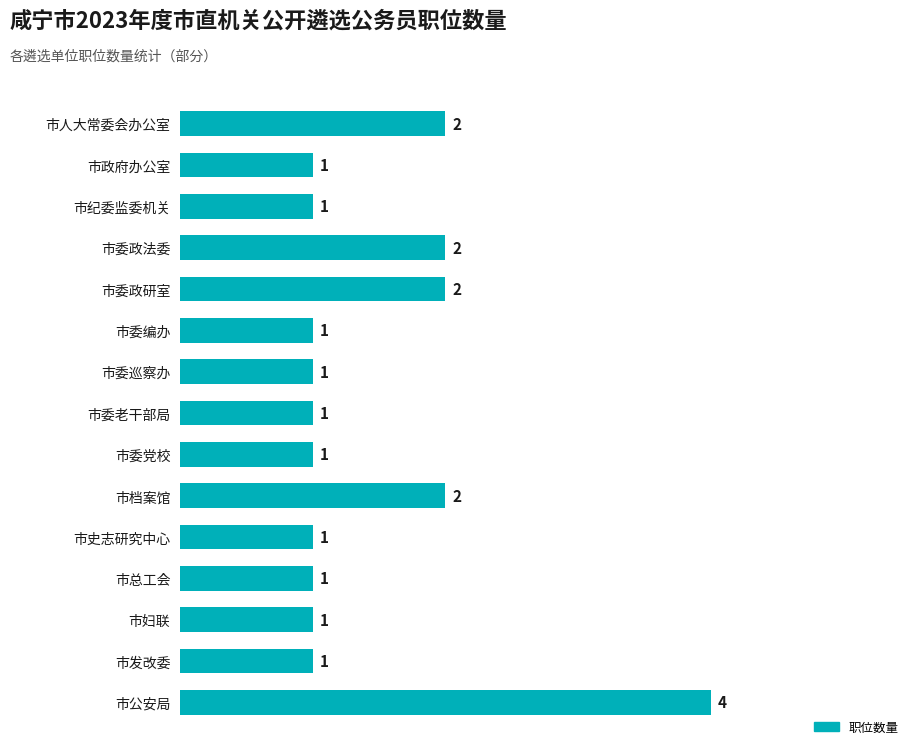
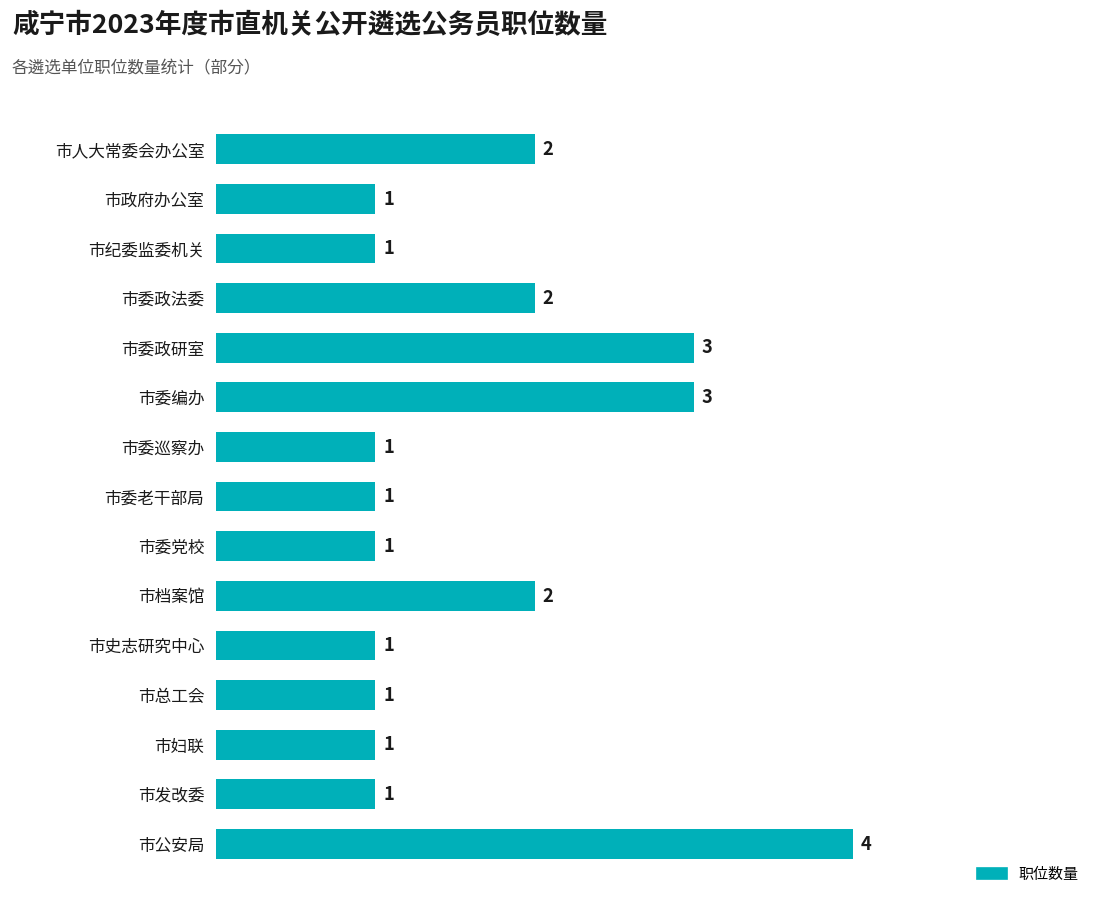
市委政研室: 2 -> 3
市委编办: 1 -> 3
